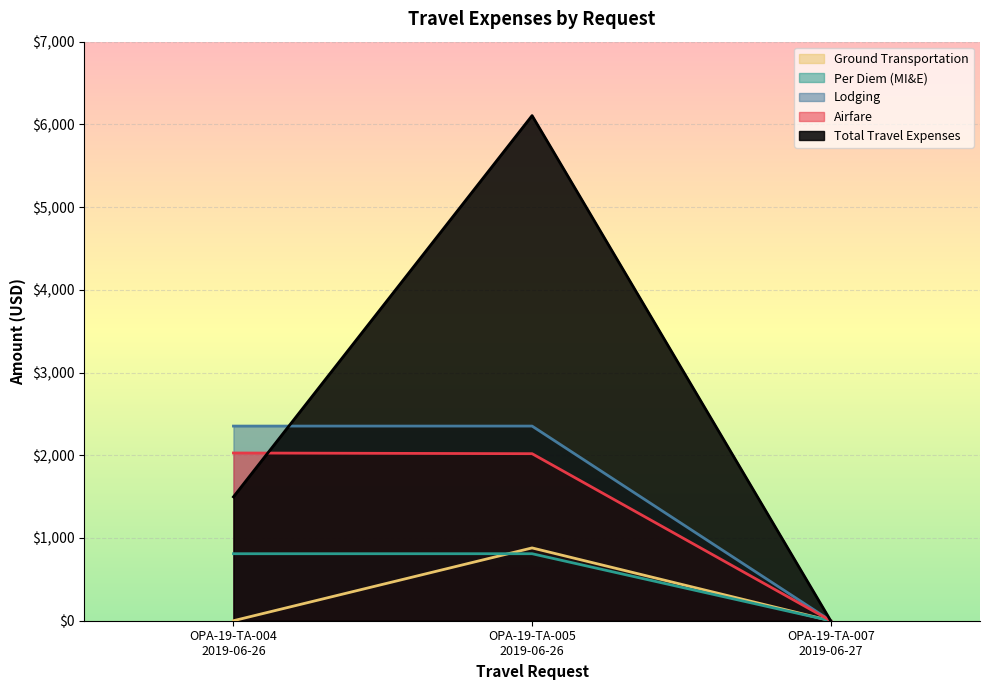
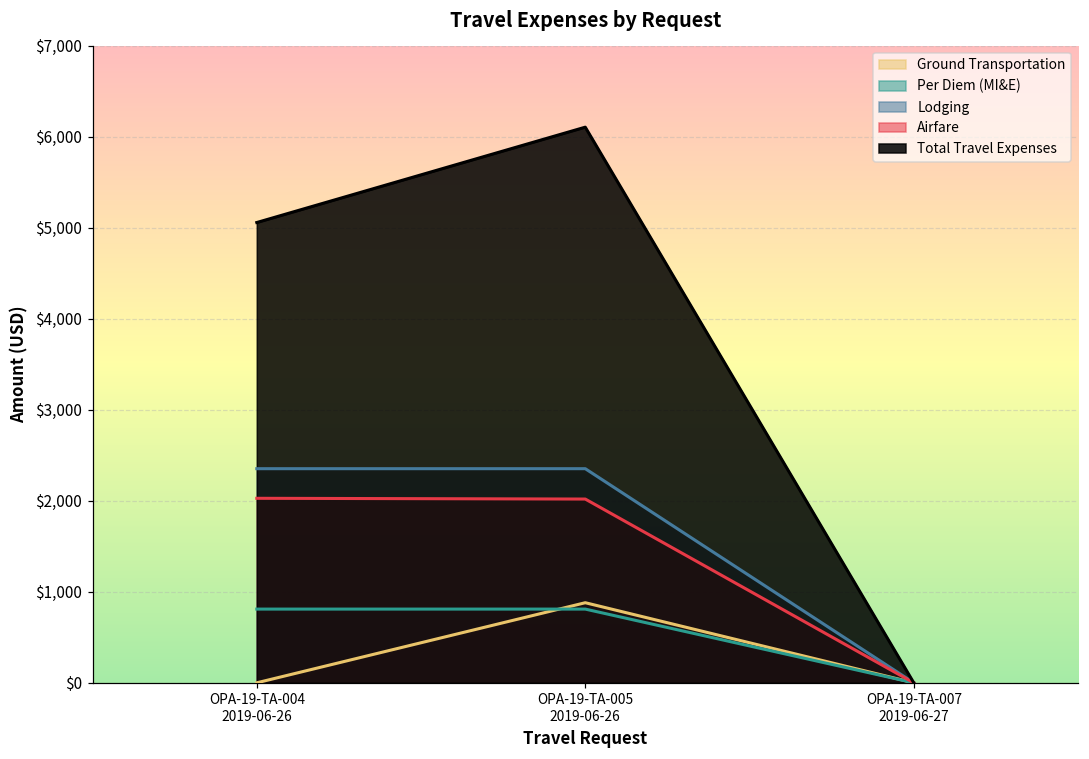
Total Travel Expenses, OPA-19-TA-004 2019-06-26: $1,500 -> $5,100
